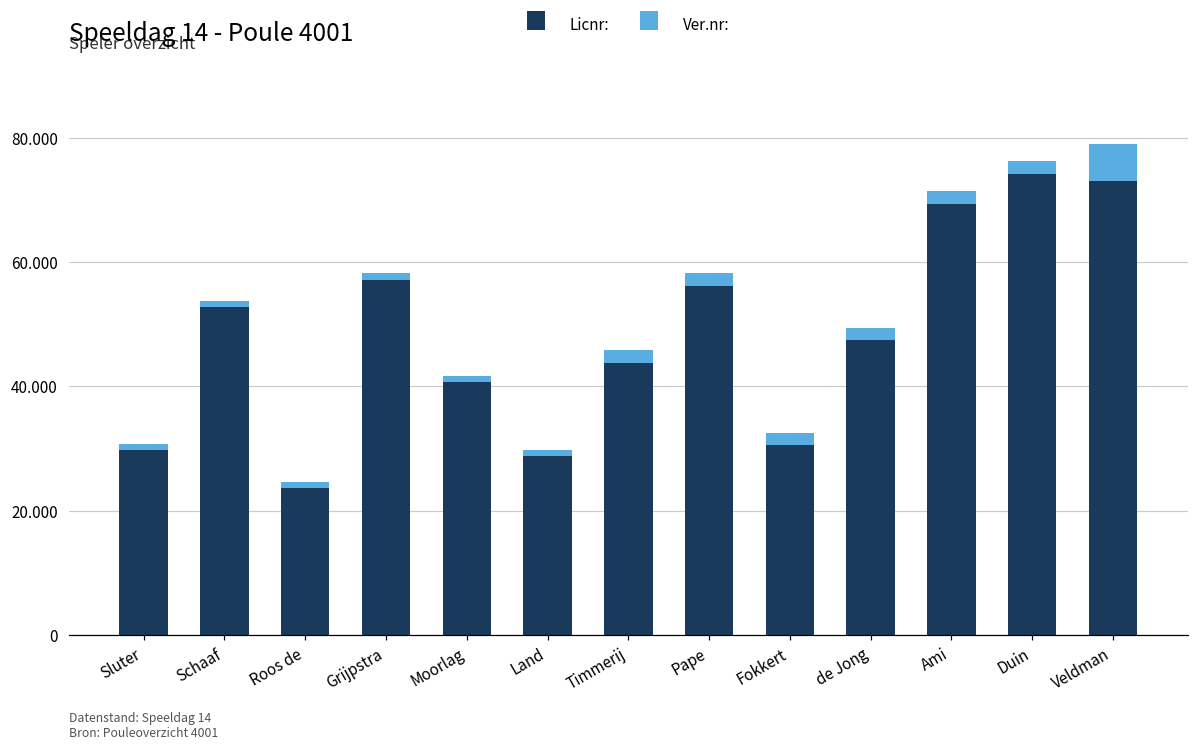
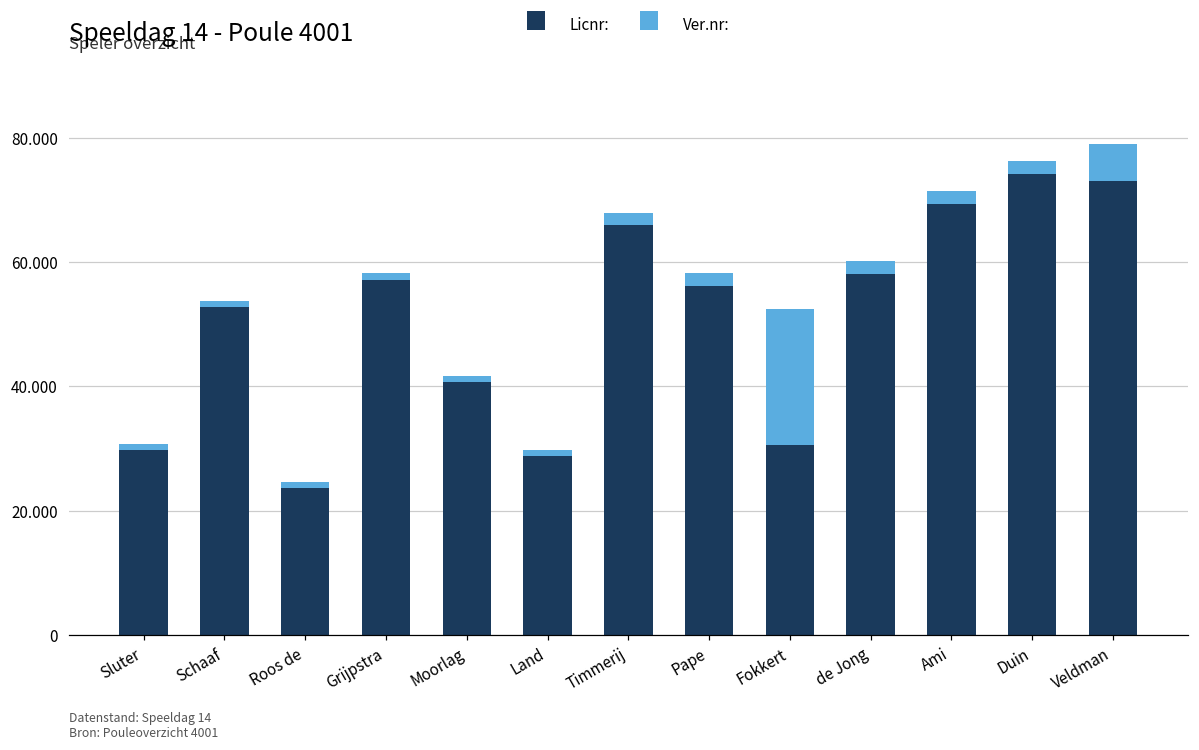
Licnr:, Timmerij: 44 -> 66
Ver.nr:, Fokkert: 2 -> 22
Licnr:, de Jong: 47 -> 58
